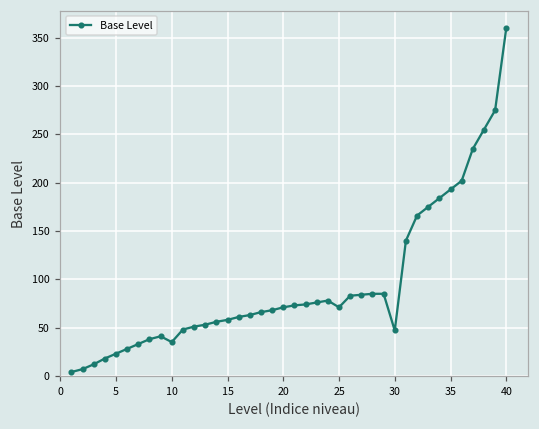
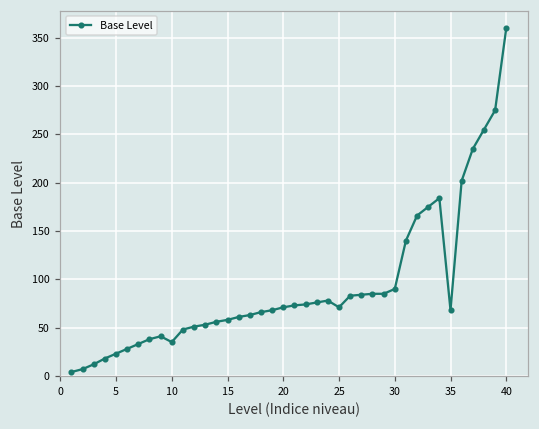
30: 50 -> 90
35: 190 -> 70
